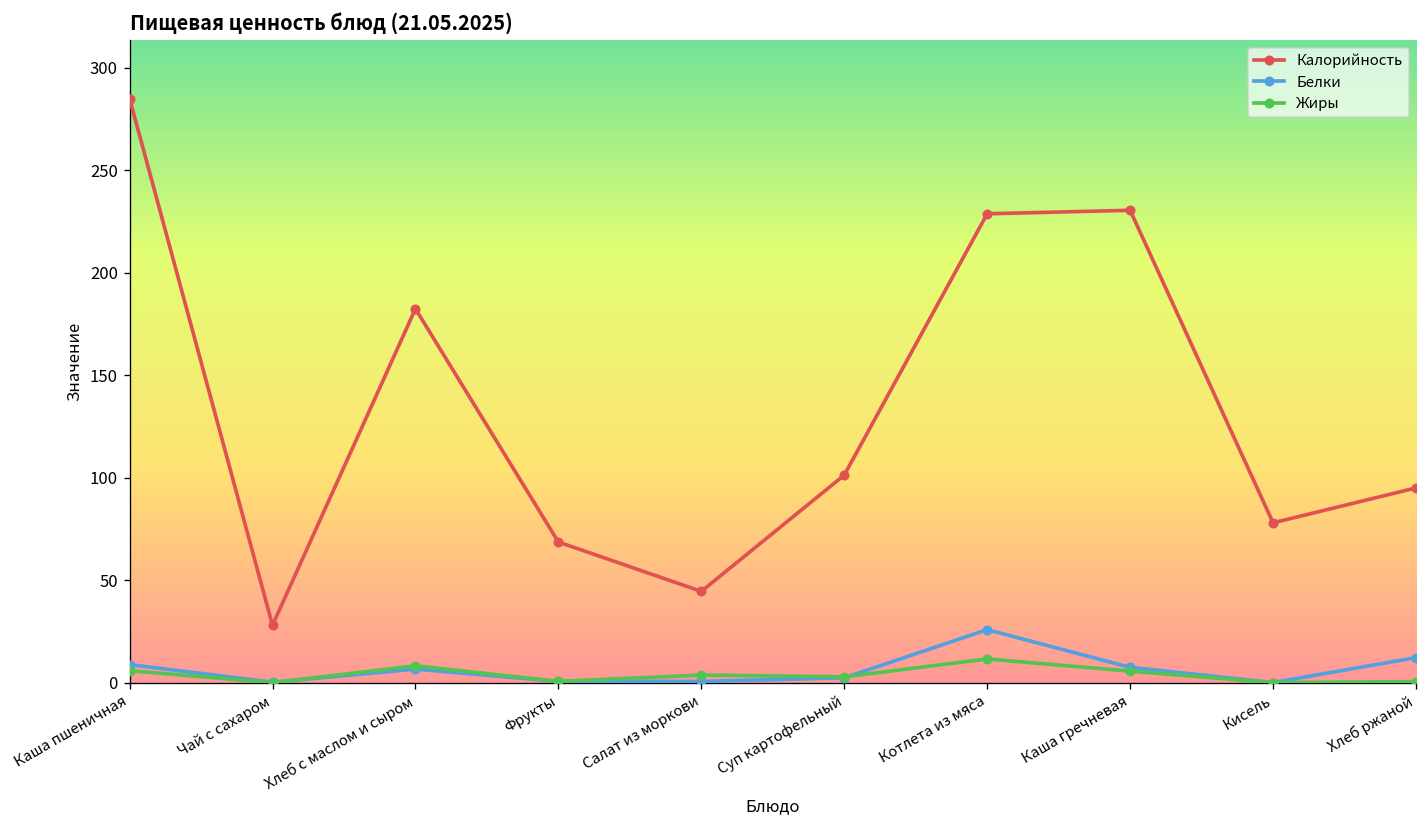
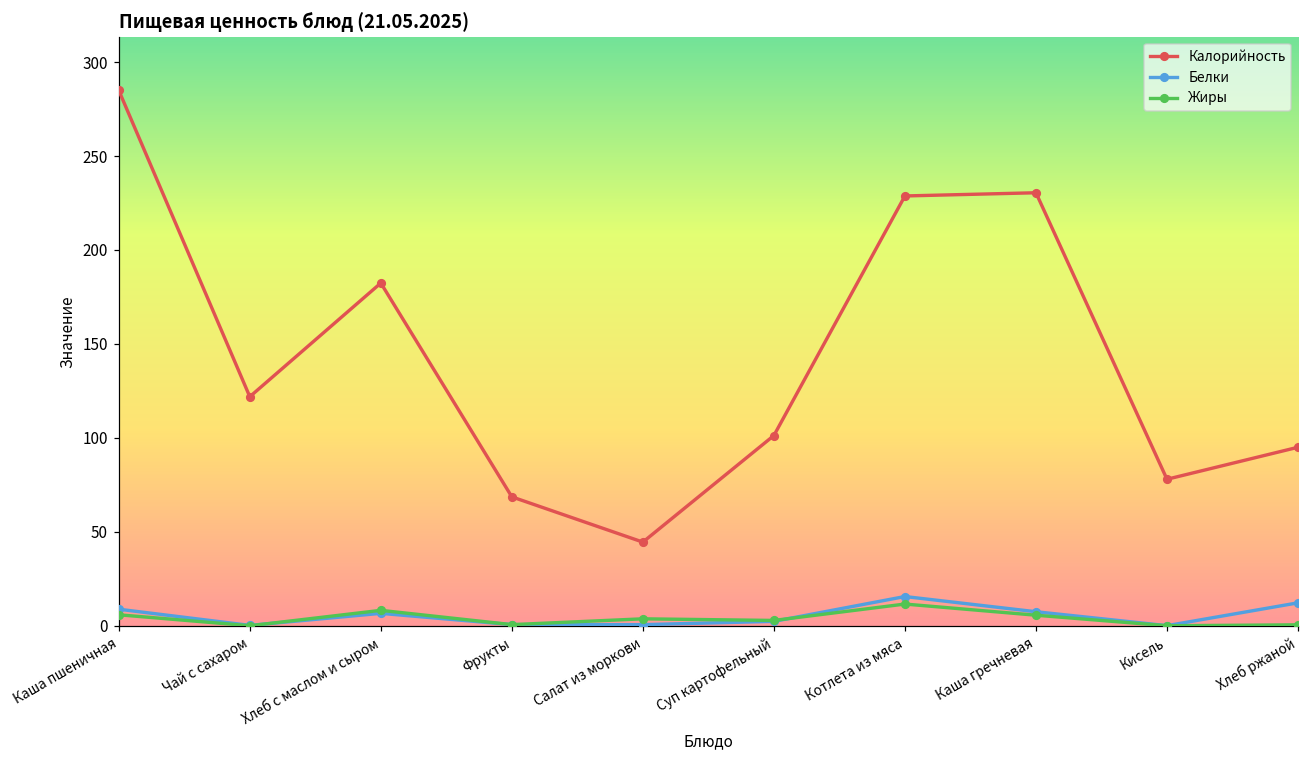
Калорийность, Чай с сахаром: 28 -> 122
Белки, Котлета из мяса: 26 -> 16
